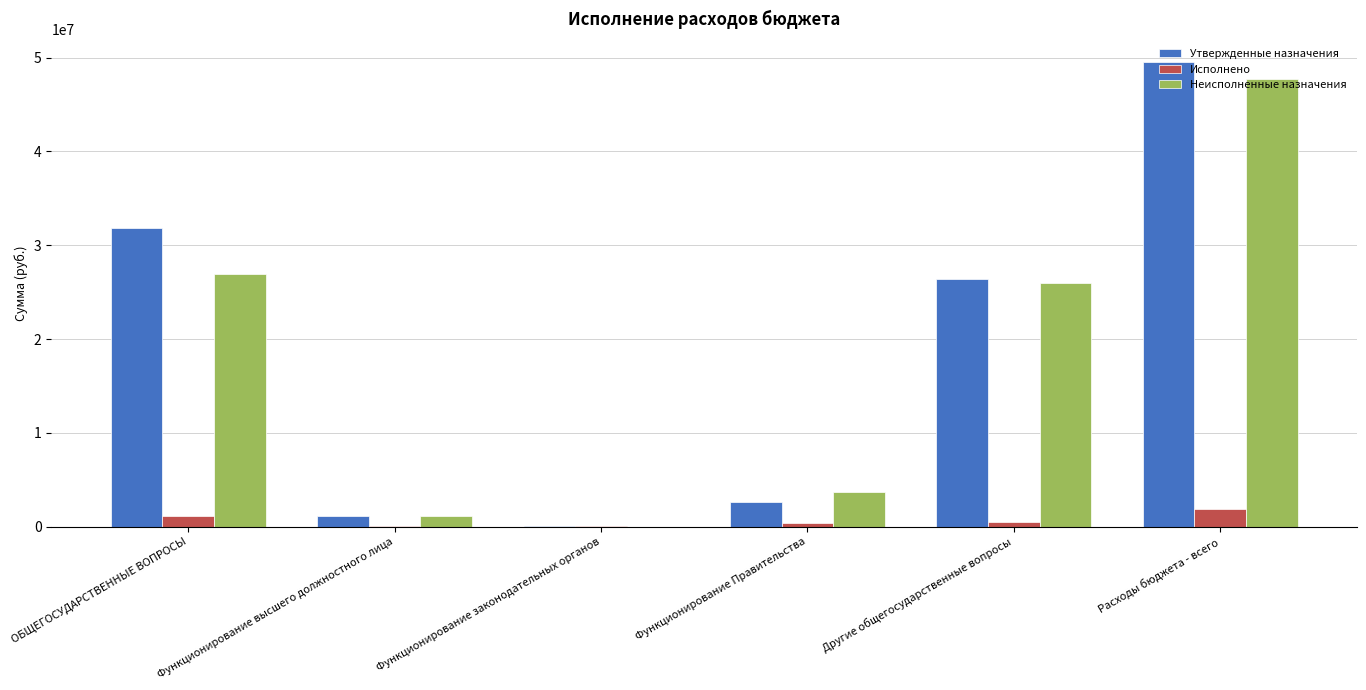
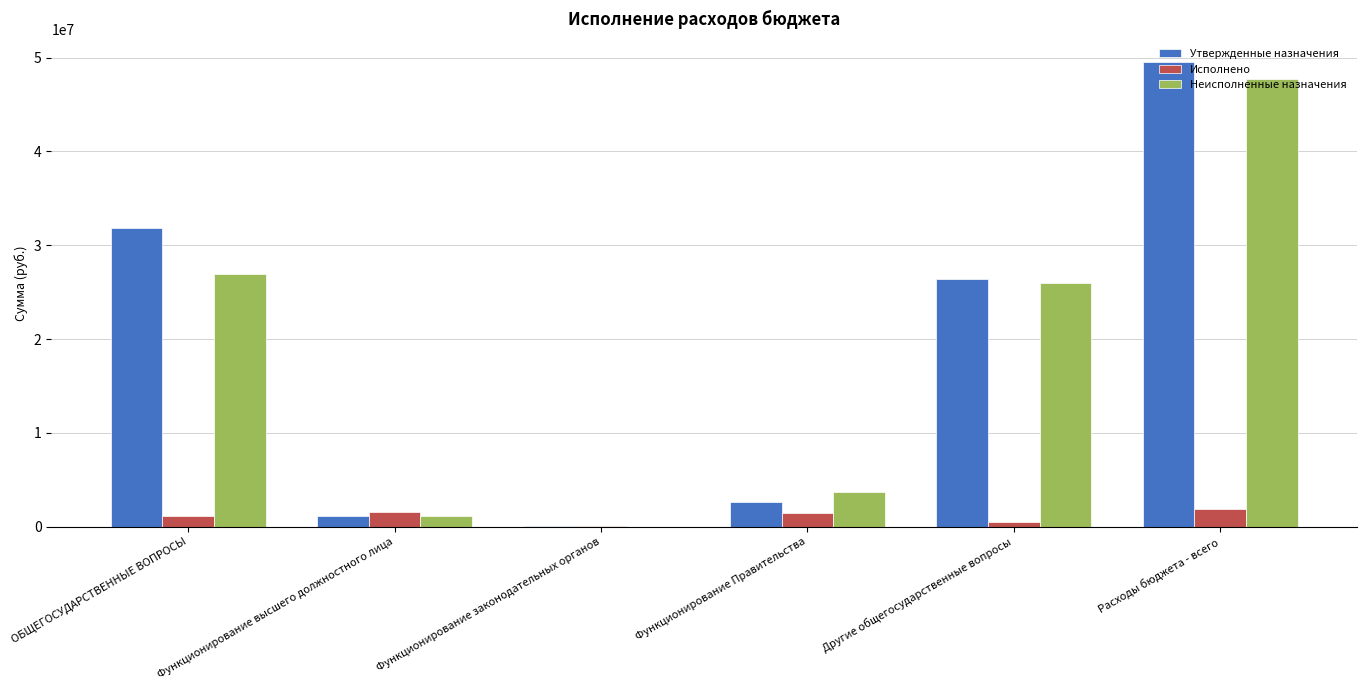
Исполнено, Функционирование высшего должностного лица: 0 -> 2000000
Исполнено, Функционирование Правительства: 0 -> 1000000
